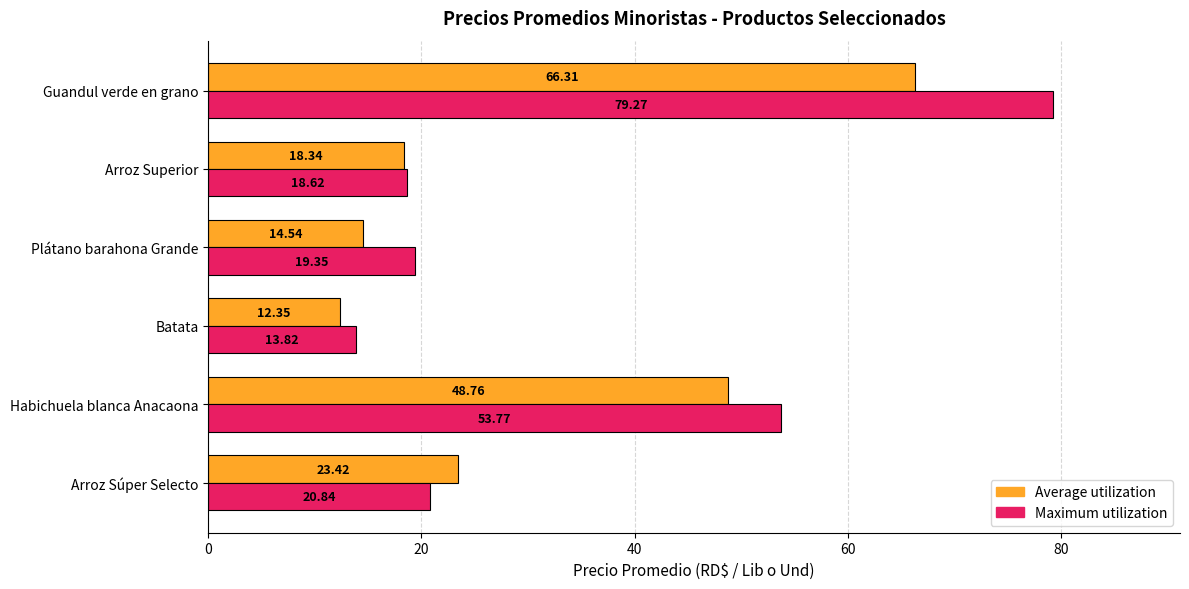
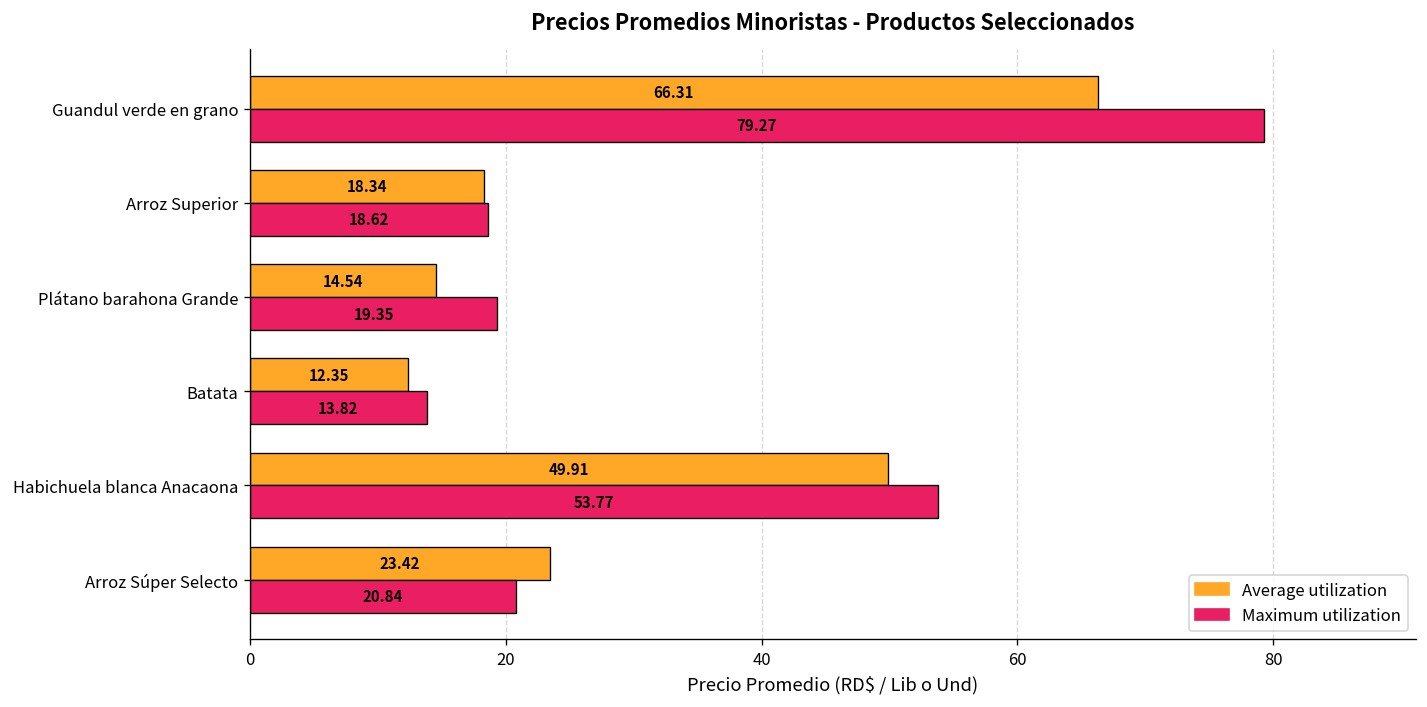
Average utilization, Habichuela blanca Anacaona: 48.76 -> 49.91
